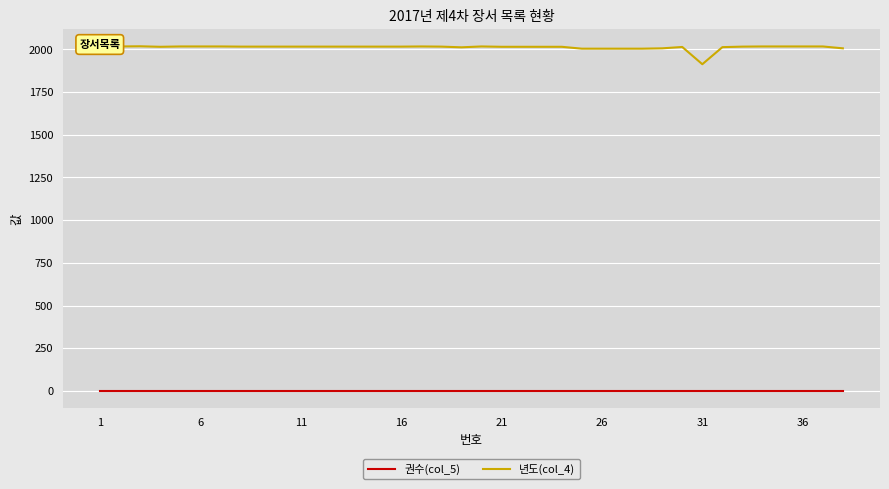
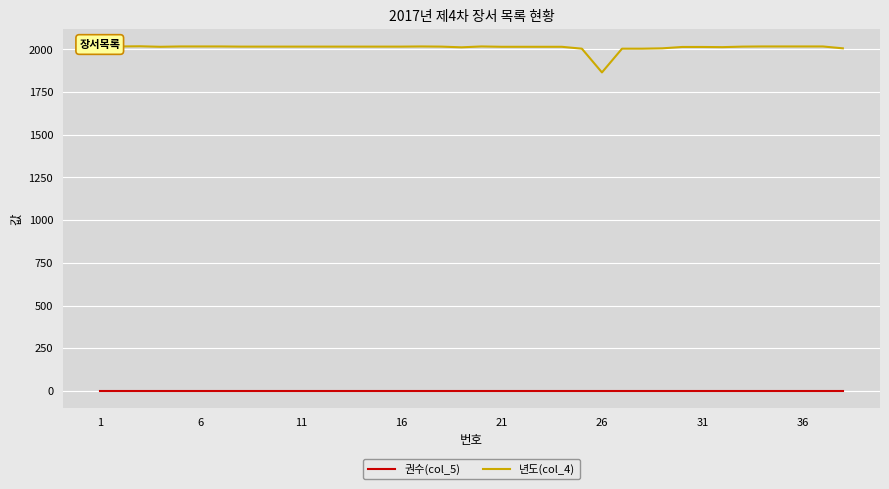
년도(col_4), 26: 2000 -> 1870
년도(col_4), 31: 1910 -> 2010
